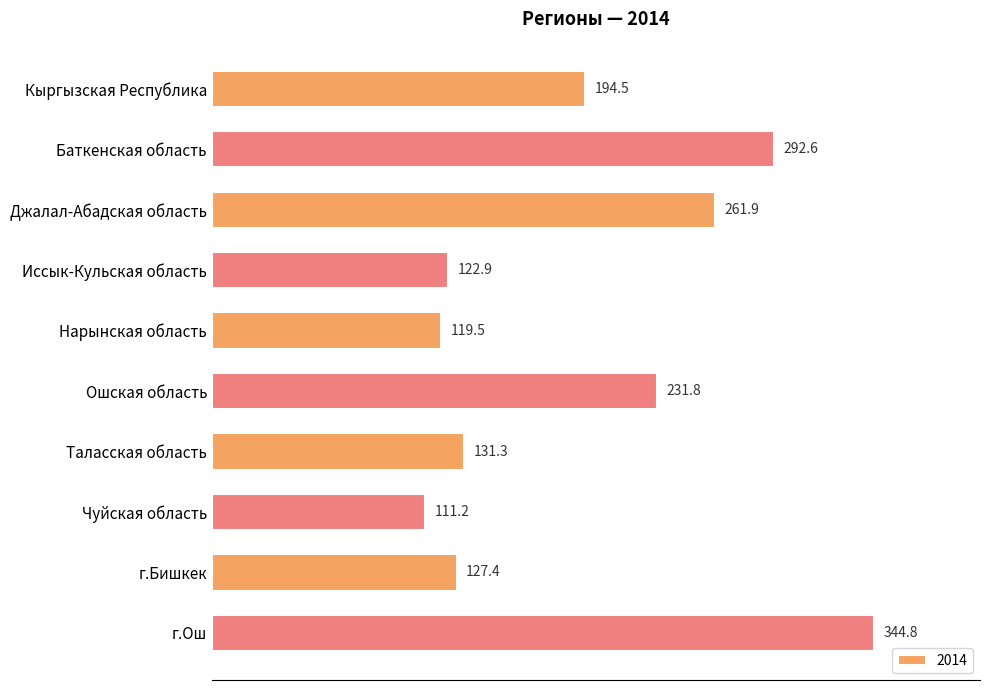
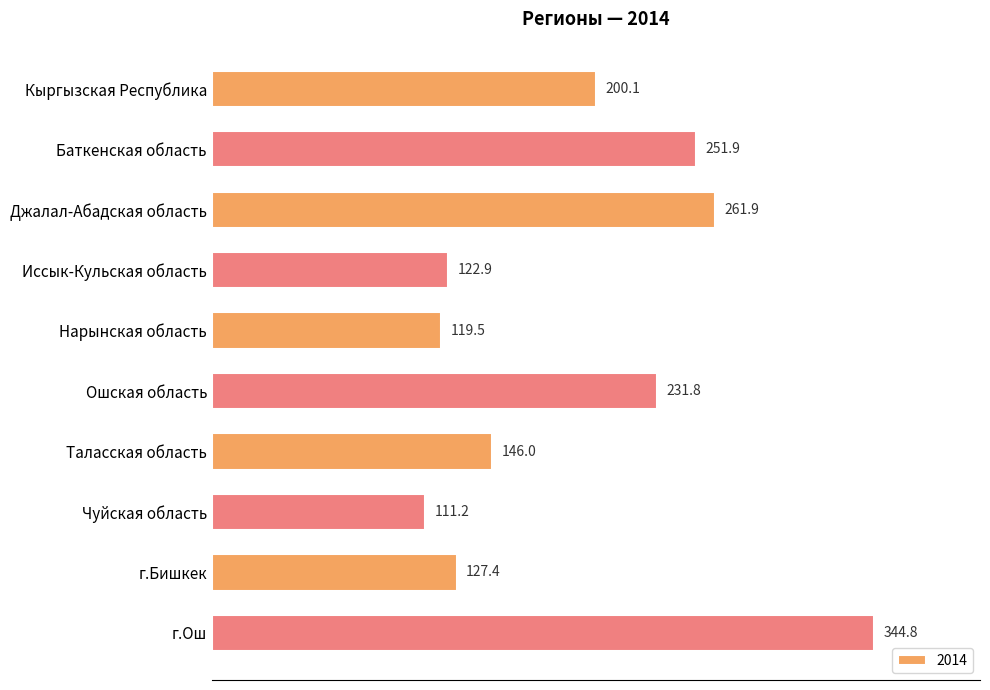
Кыргызская Республика: 194.5 -> 200.1
Баткенская область: 292.6 -> 251.9
Таласская область: 131.3 -> 146.0
